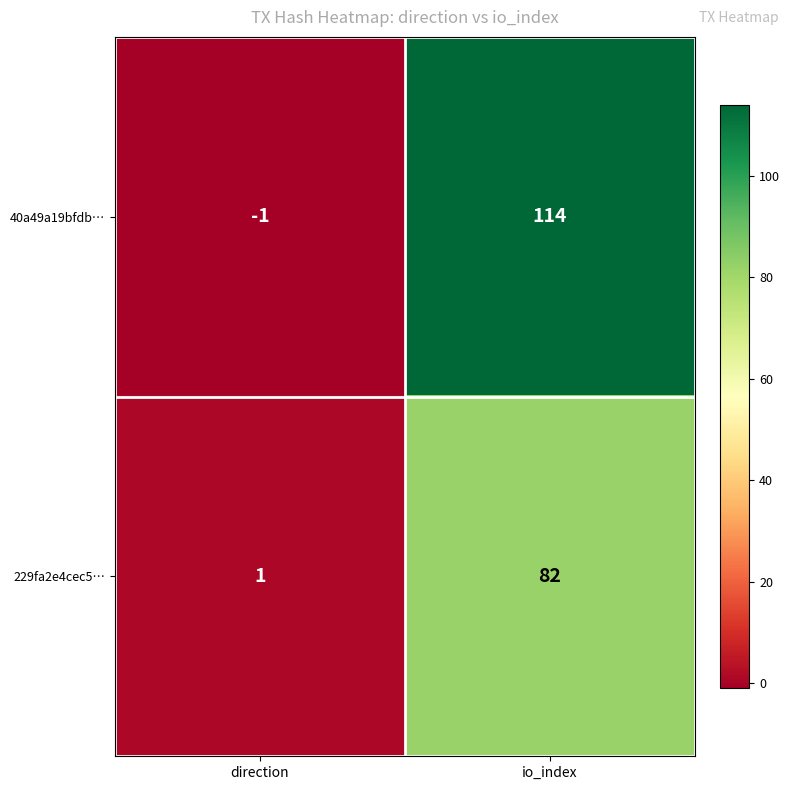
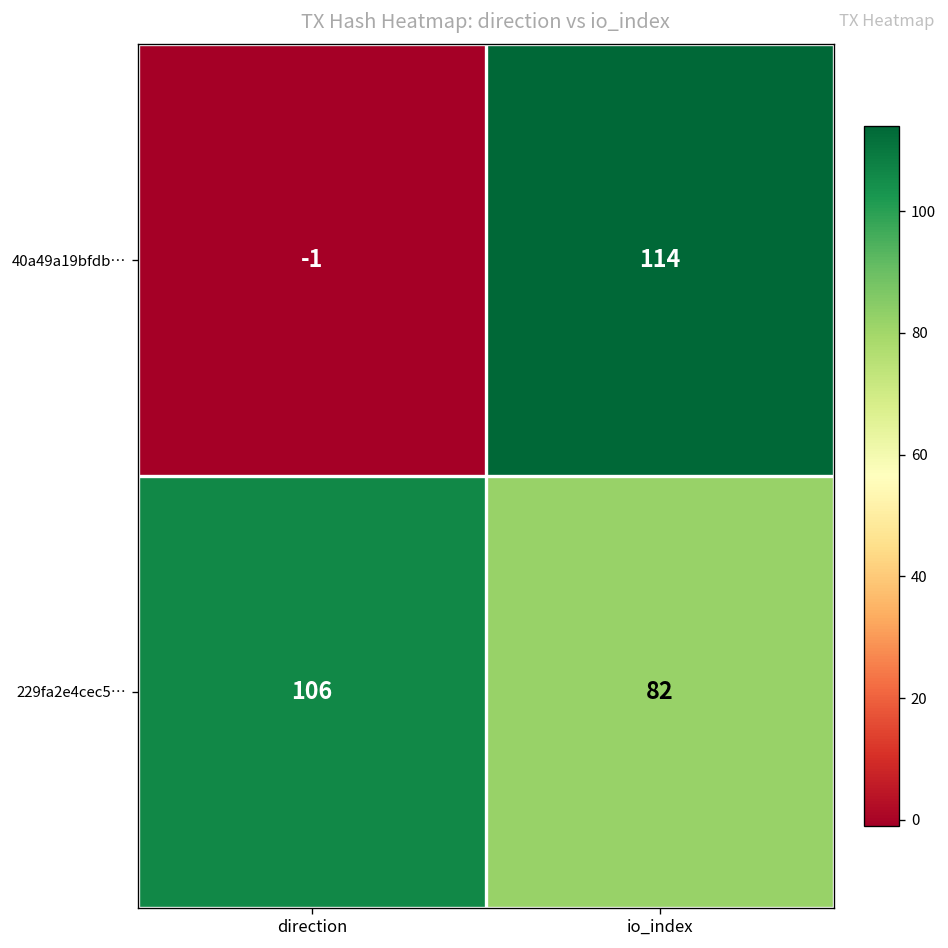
229fa2e4cec5…, direction: 1 -> 106
